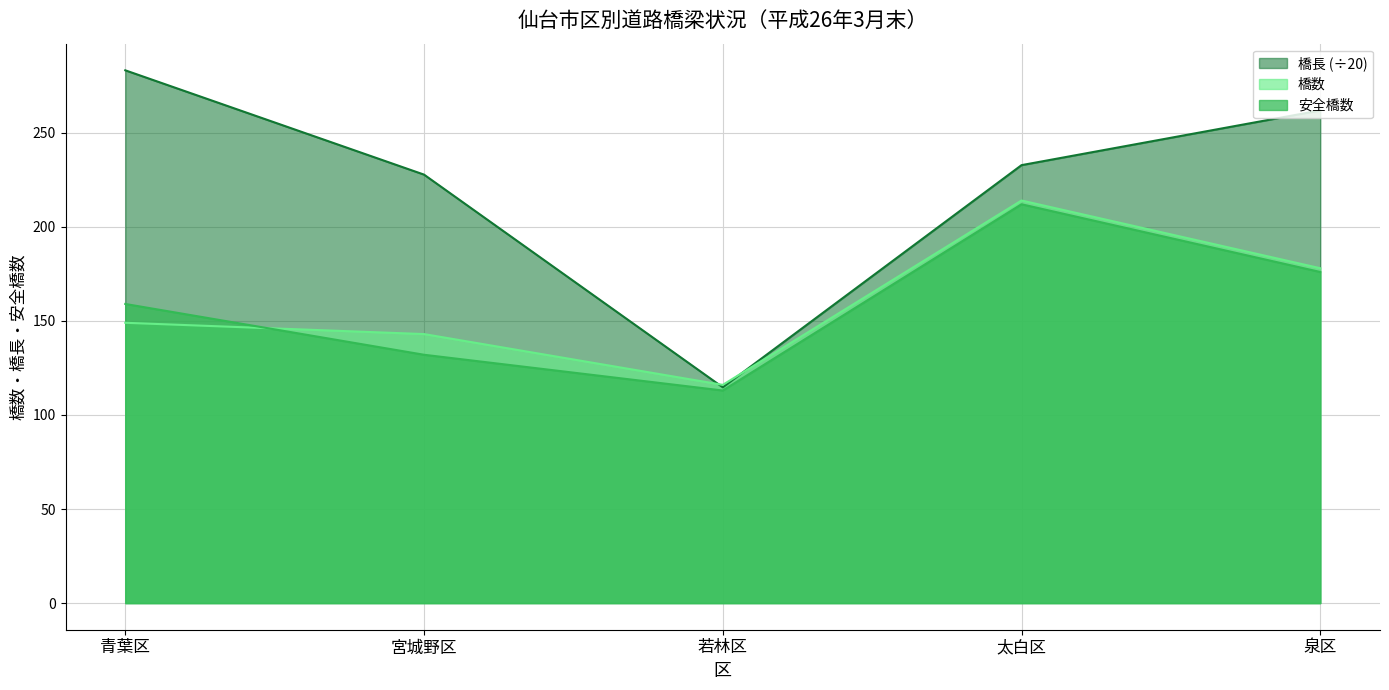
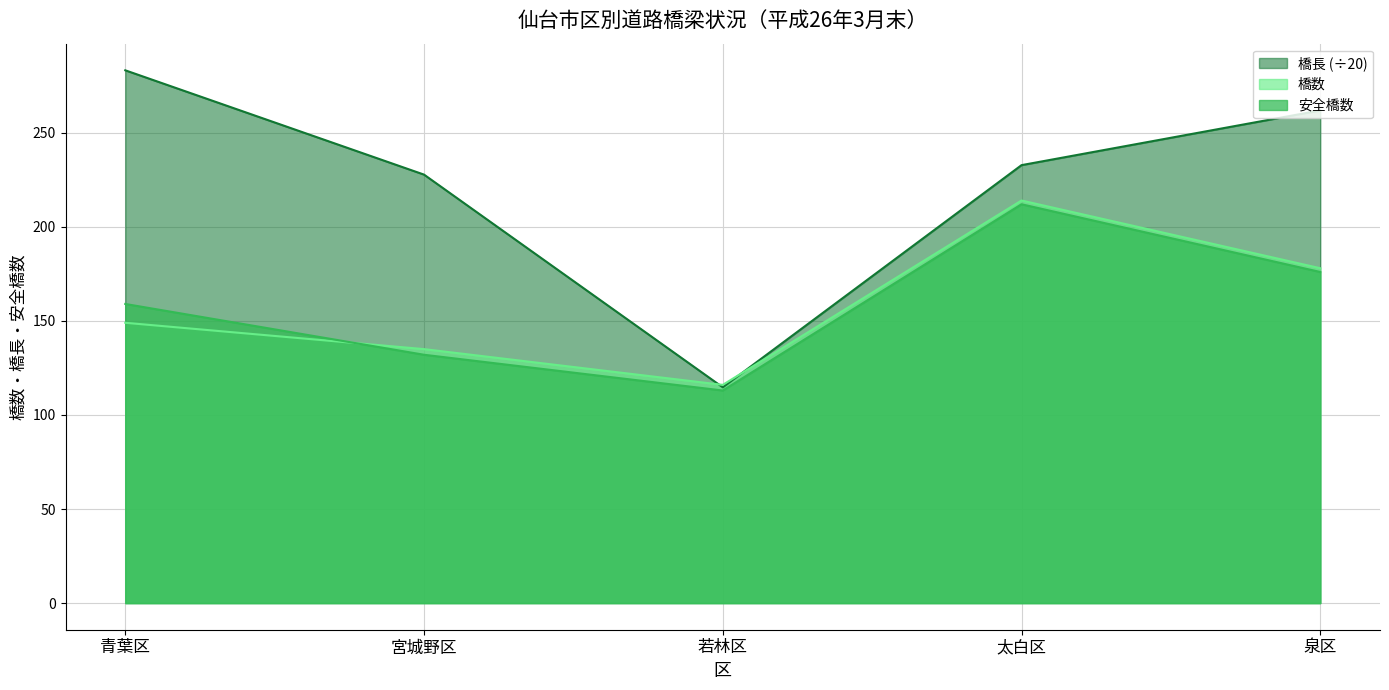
橋数, 宮城野区: 143 -> 135
